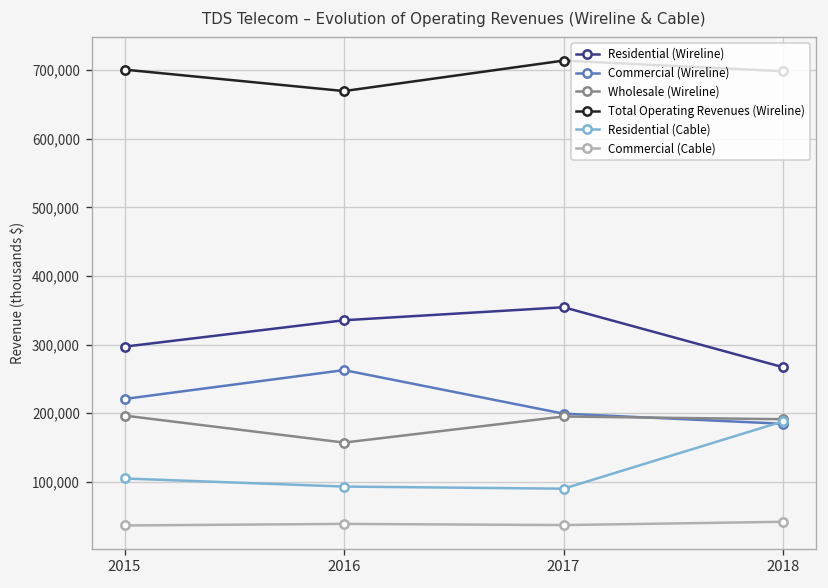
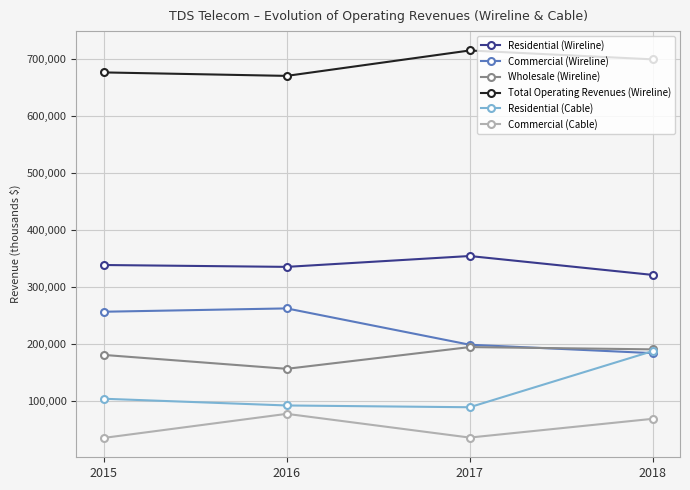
Residential (Wireline), 2015: 300,000 -> 340,000
Commercial (Wireline), 2015: 220,000 -> 260,000
Wholesale (Wireline), 2015: 200,000 -> 180,000
Total Operating Revenues (Wireline), 2015: 700,000 -> 680,000
Commercial (Cable), 2016: 40,000 -> 80,000
Residential (Wireline), 2018: 270,000 -> 320,000
Commercial (Cable), 2018: 40,000 -> 70,000
